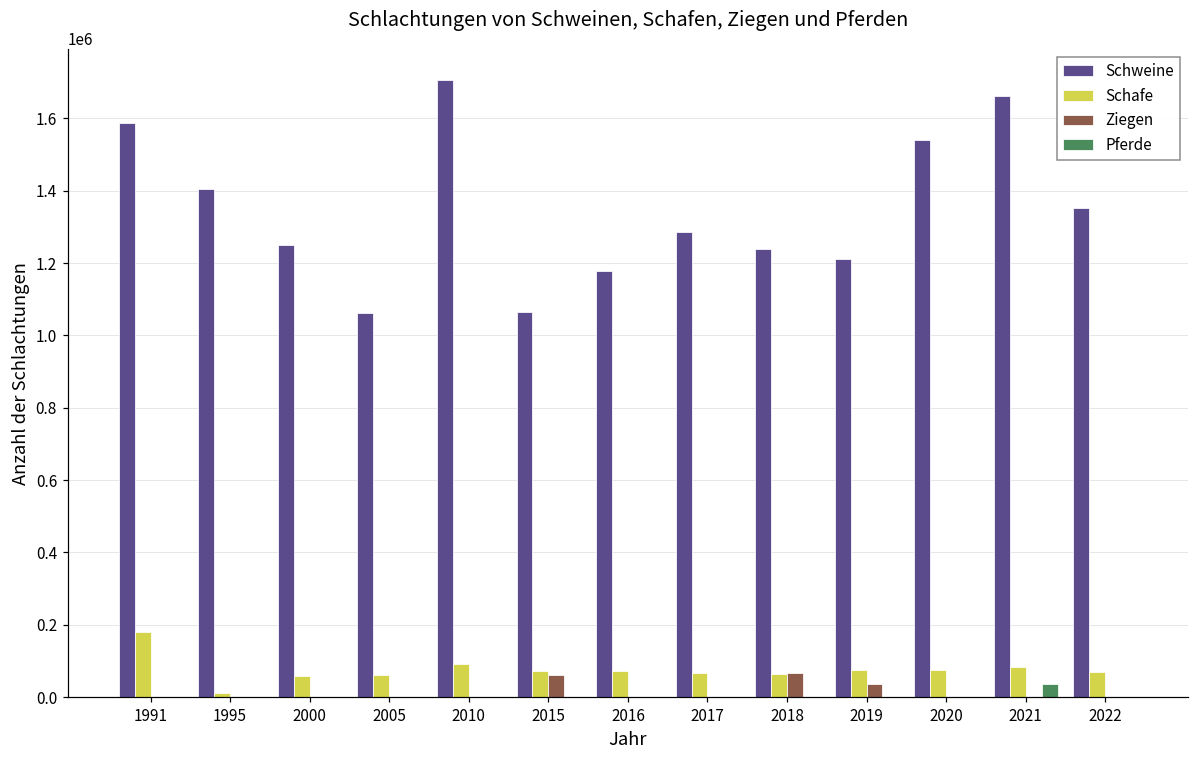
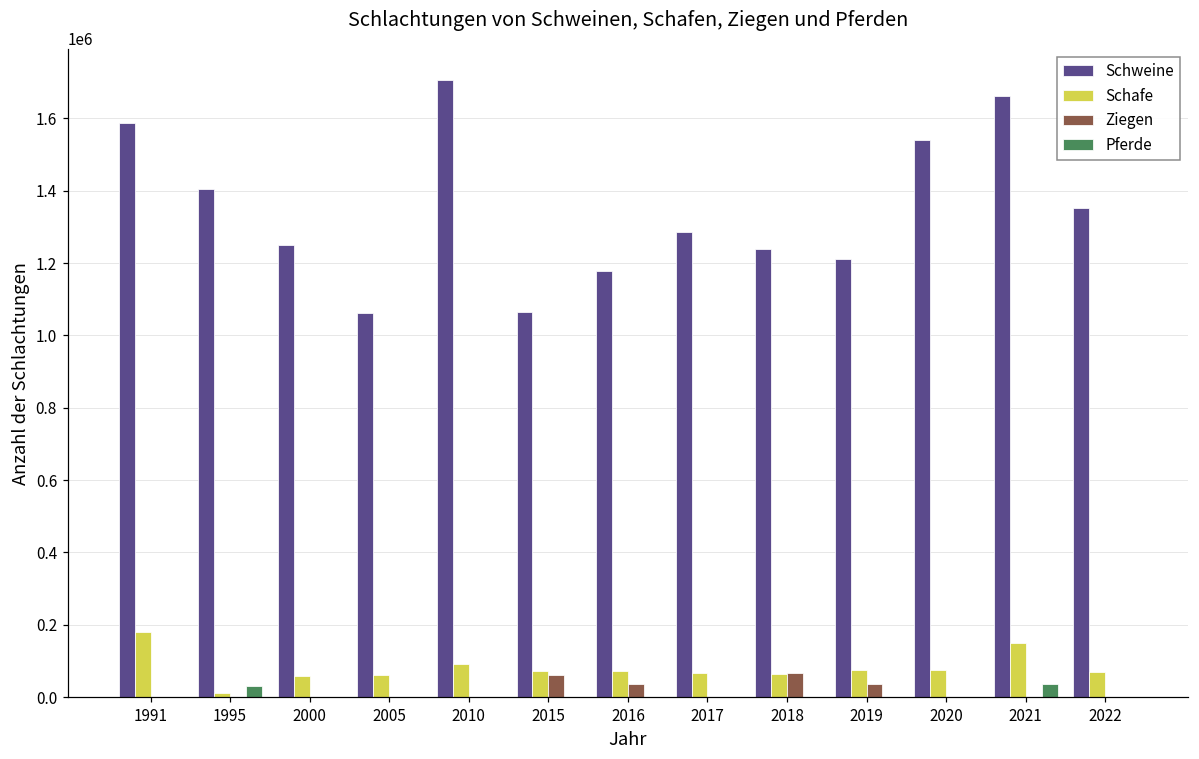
Pferde, 1995: 0 -> 30000
Ziegen, 2016: 0 -> 40000
Schafe, 2021: 80000 -> 150000
